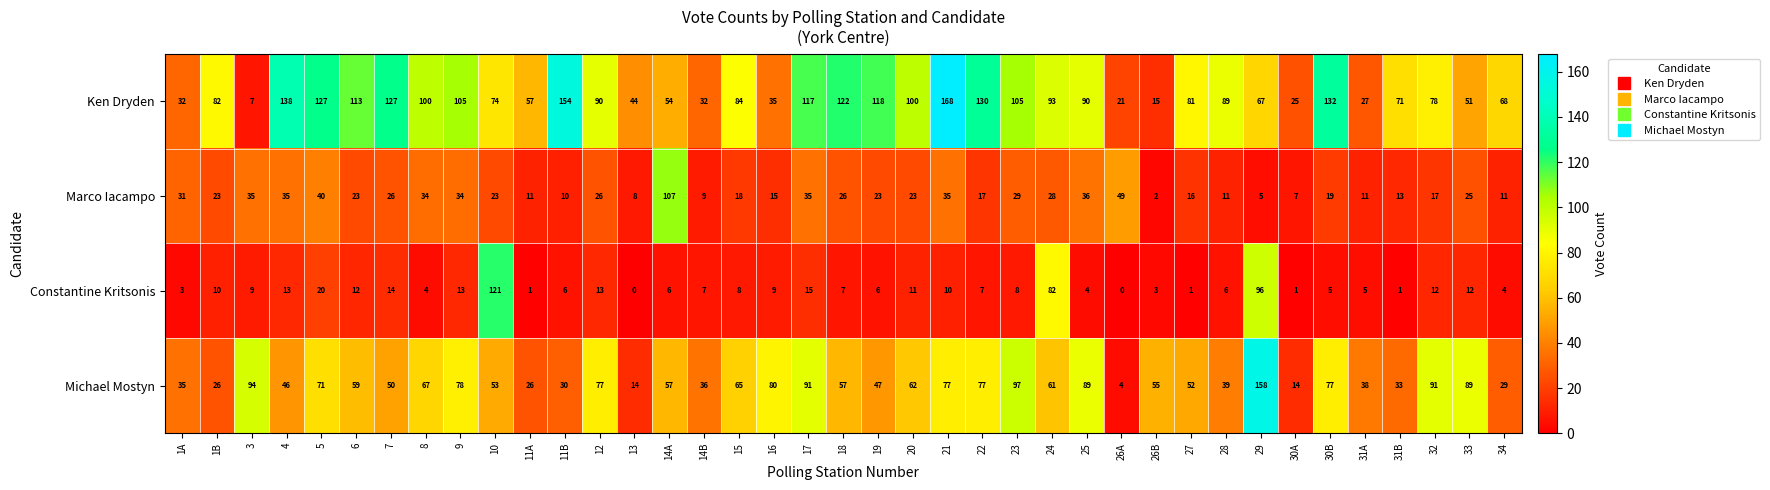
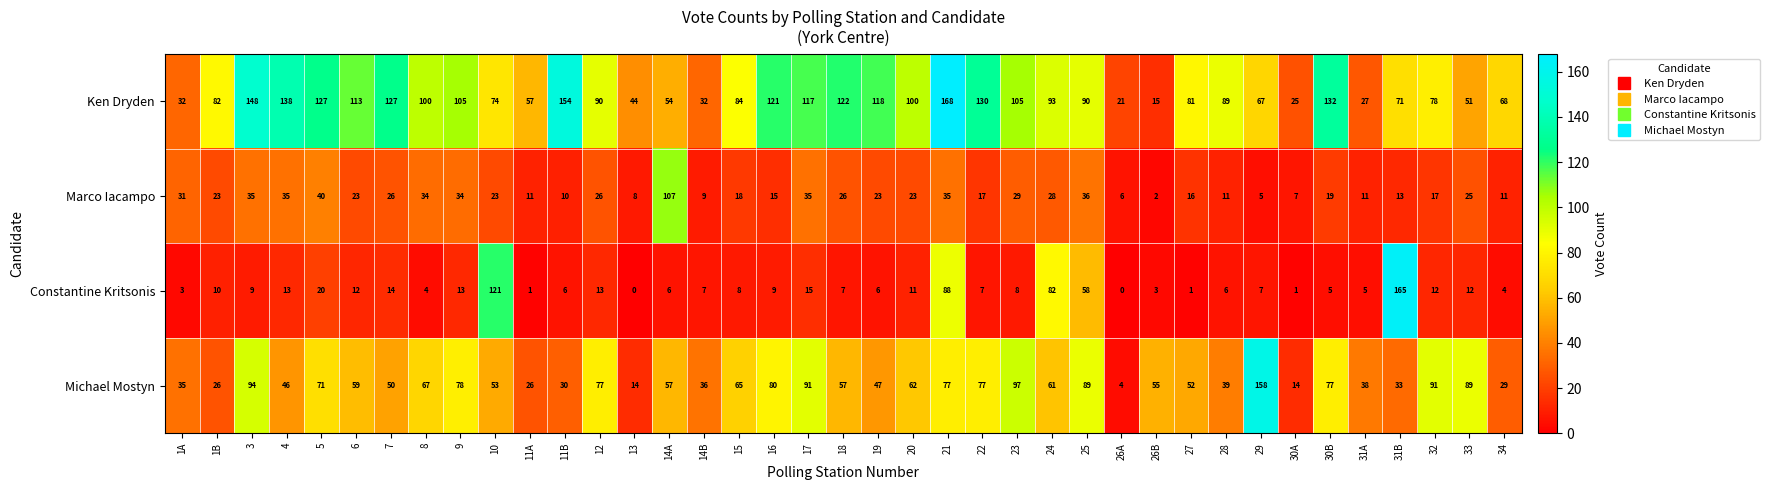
Ken Dryden, 3: 7 -> 148
Ken Dryden, 16: 35 -> 121
Marco Iacampo, 26A: 49 -> 6
Constantine Kritsonis, 21: 10 -> 88
Constantine Kritsonis, 25: 4 -> 58
Constantine Kritsonis, 29: 96 -> 7
Constantine Kritsonis, 31B: 1 -> 165
